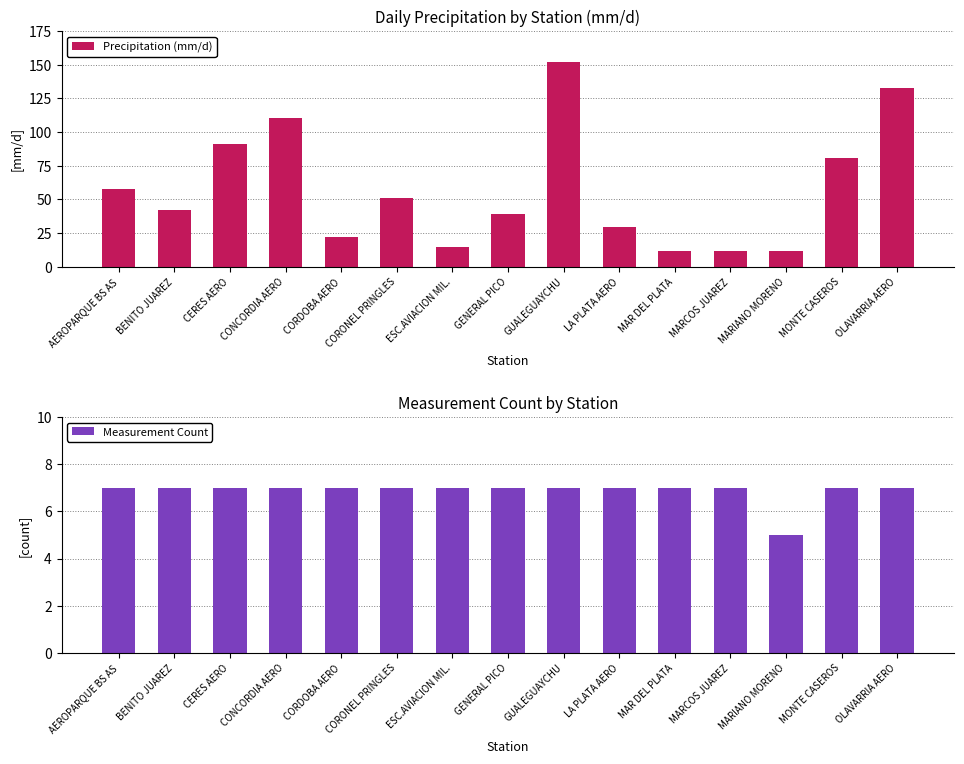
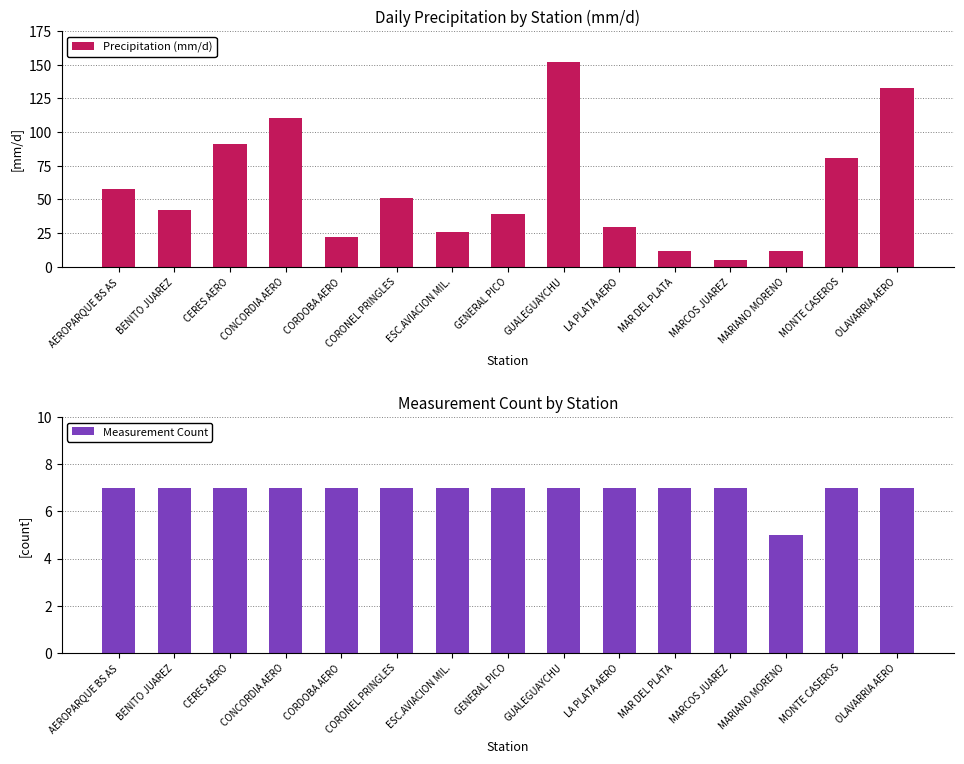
Daily Precipitation by Station (mm/d), ESC.AVIACION MIL.: 15 -> 26
Daily Precipitation by Station (mm/d), MARCOS JUAREZ: 12 -> 5
